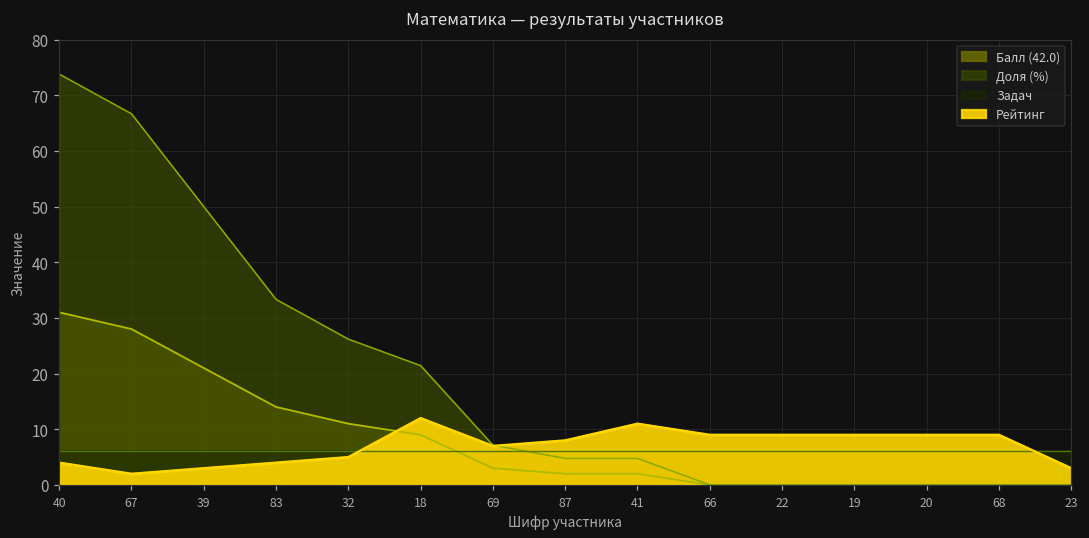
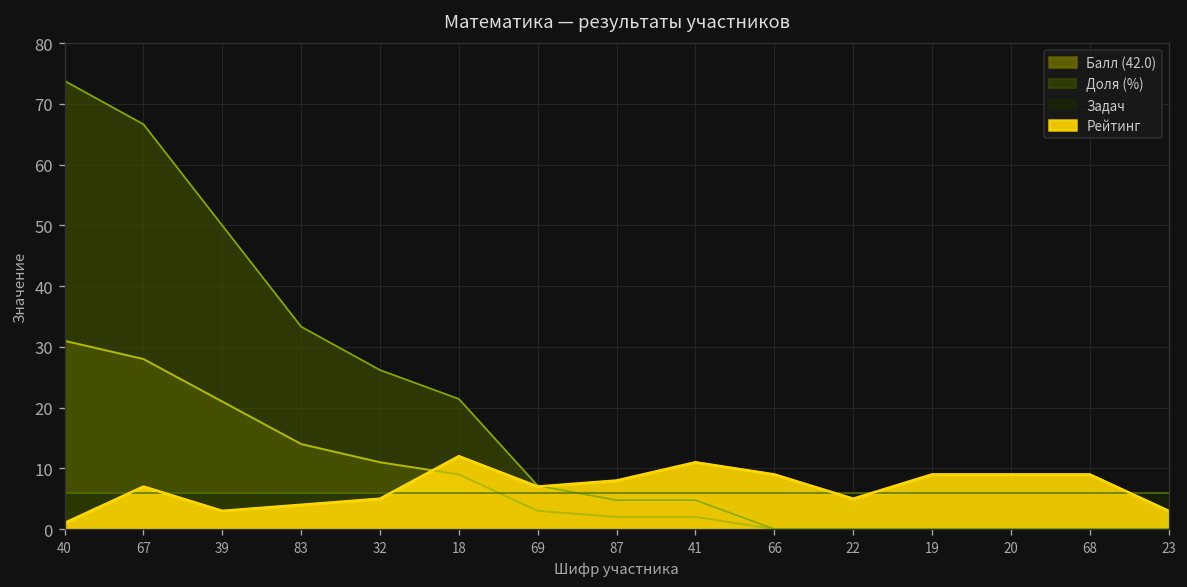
Рейтинг, 40: 4 -> 1
Рейтинг, 67: 2 -> 7
Рейтинг, 22: 9 -> 5
